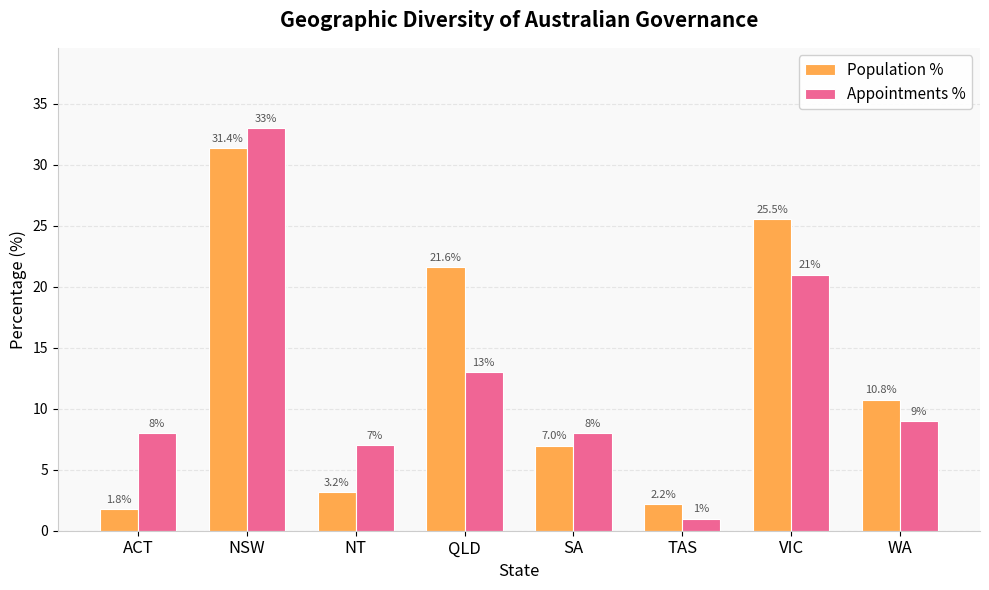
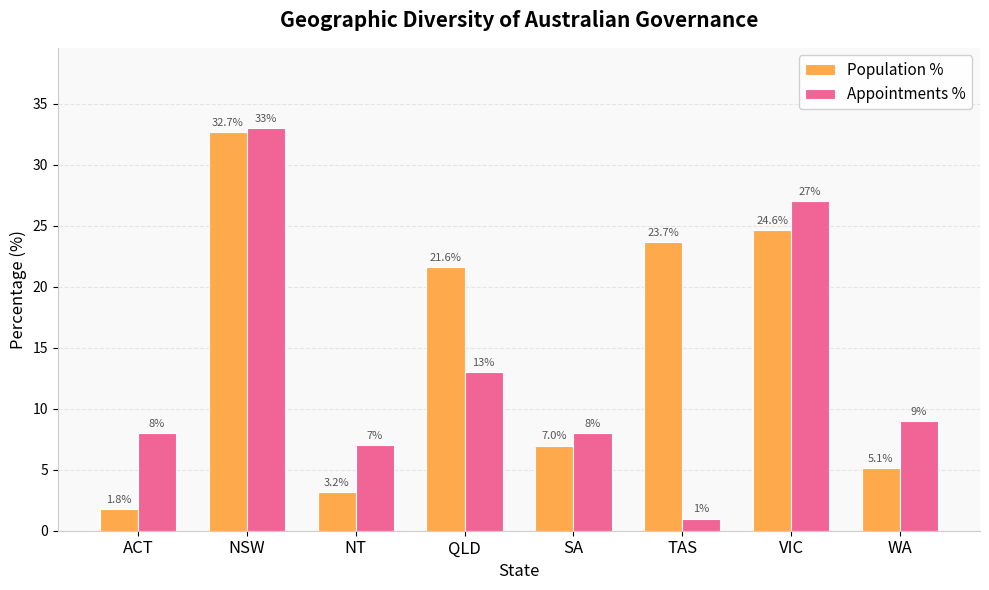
Population %, NSW: 31.4% -> 32.7%
Population %, TAS: 2.2% -> 23.7%
Population %, VIC: 25.5% -> 24.6%
Appointments %, VIC: 21% -> 27%
Population %, WA: 10.8% -> 5.1%
